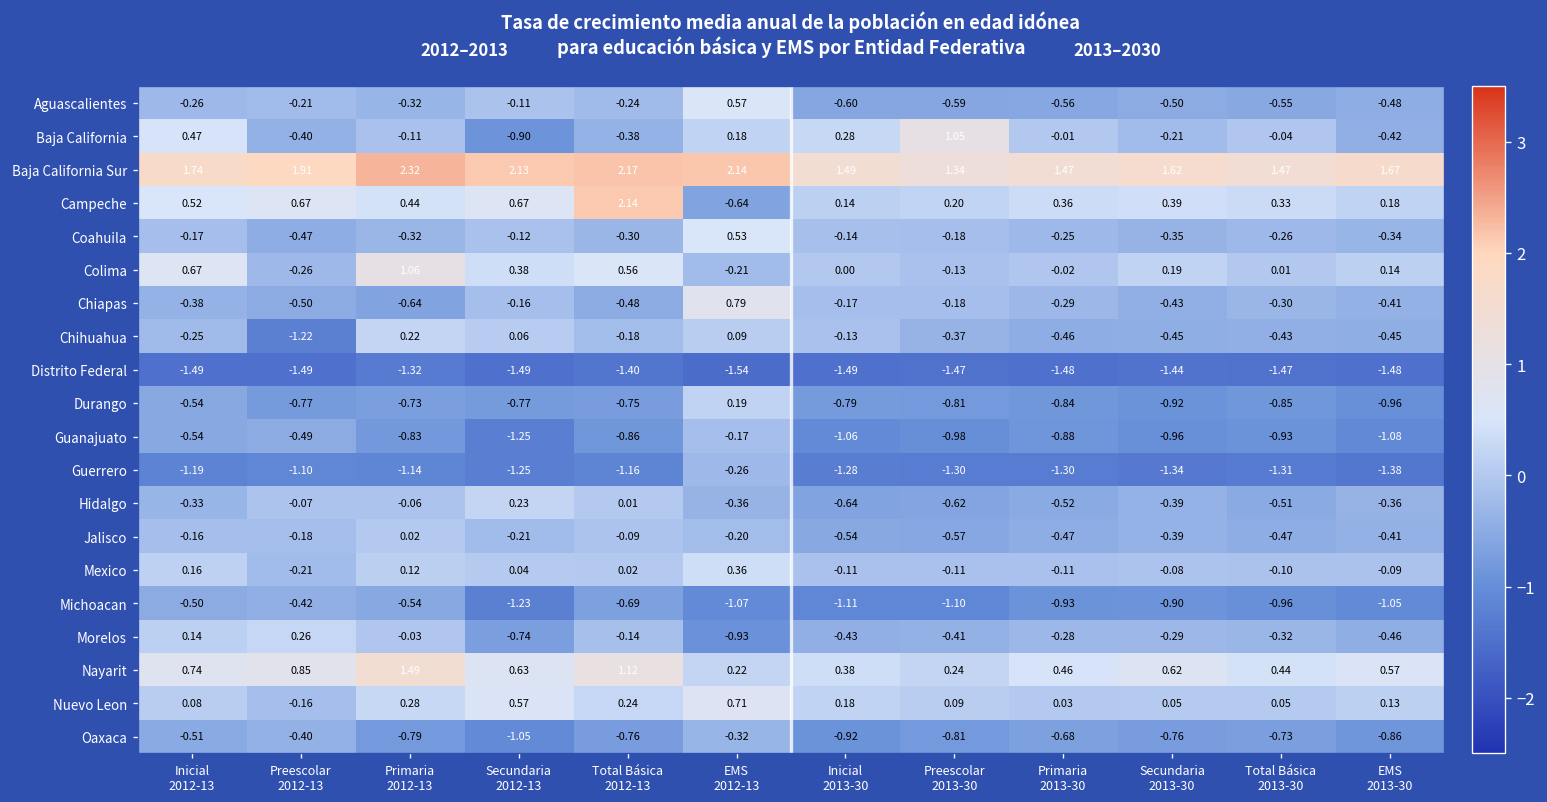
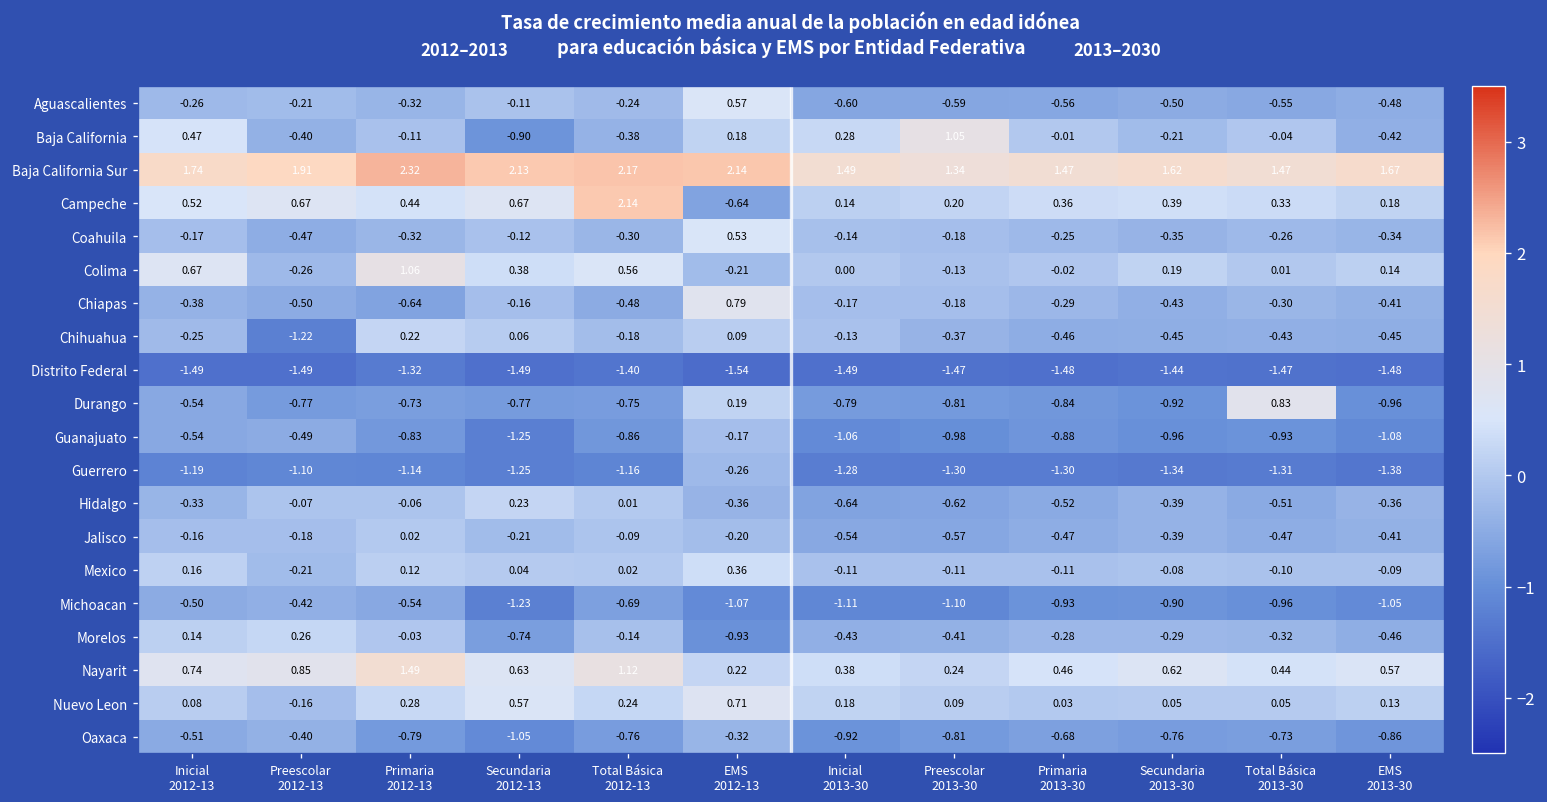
Durango, Total Básica 2013-30: -0.85 -> 0.83
